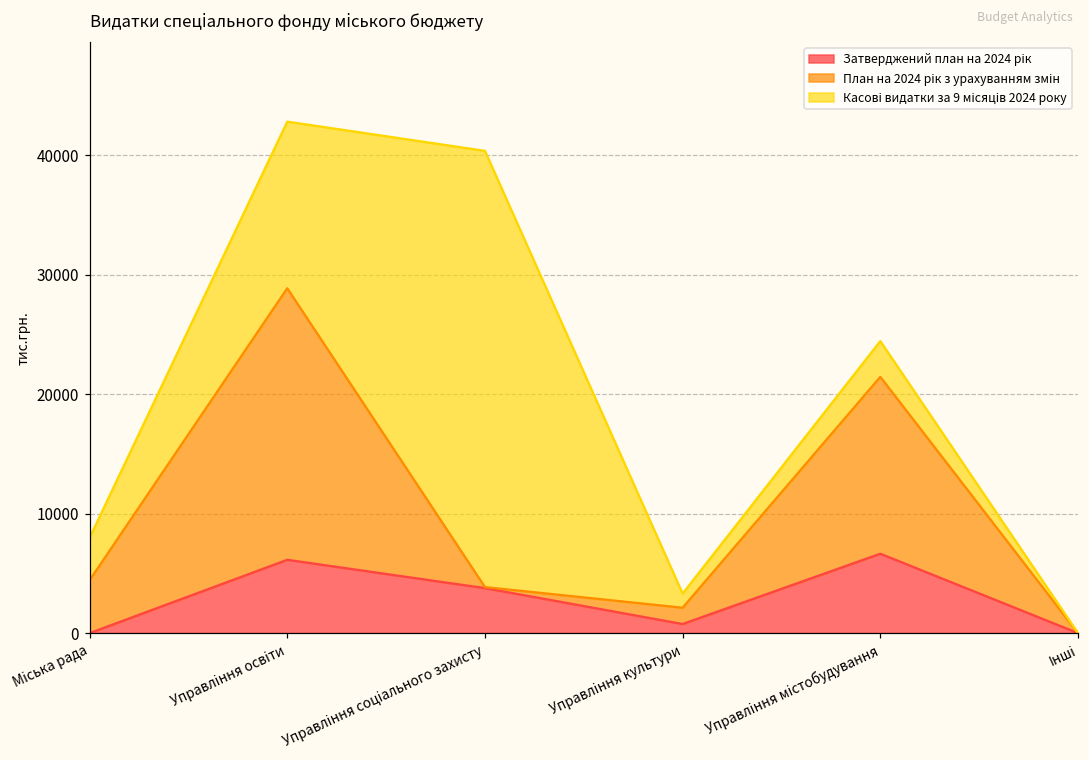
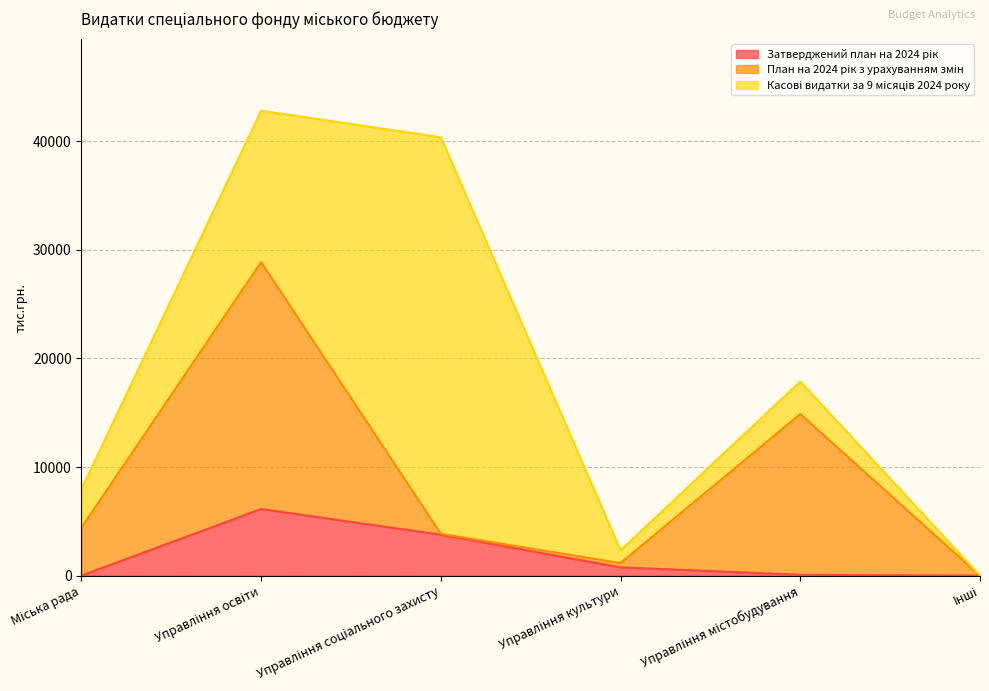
План на 2024 рік з урахуванням змін, Управління культури: 1400 -> 400
Затверджений план на 2024 рік, Управління містобудування: 6600 -> 100
